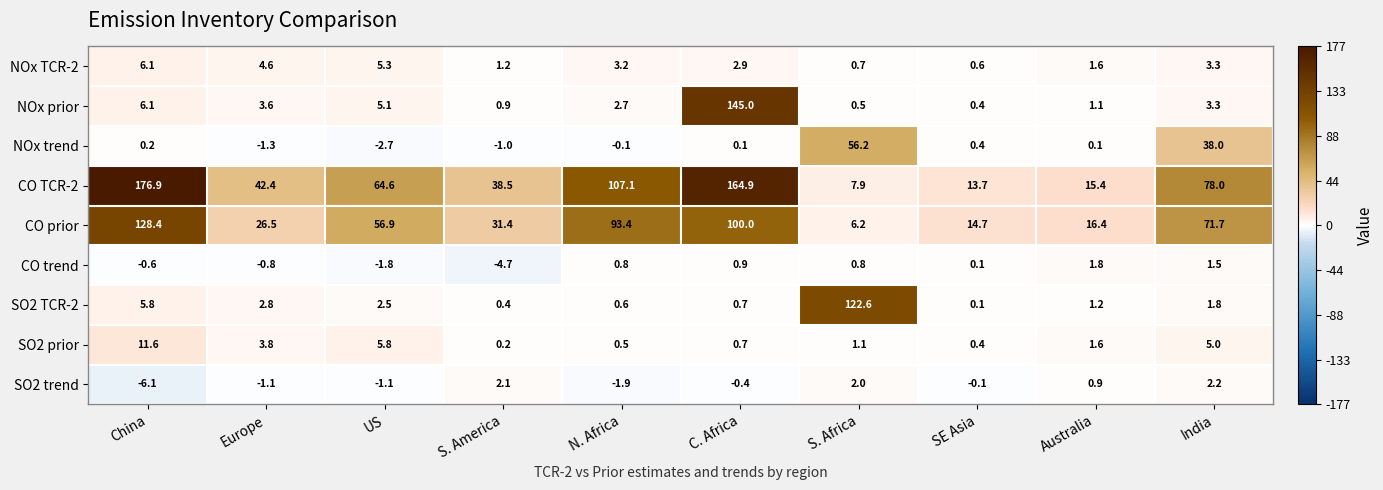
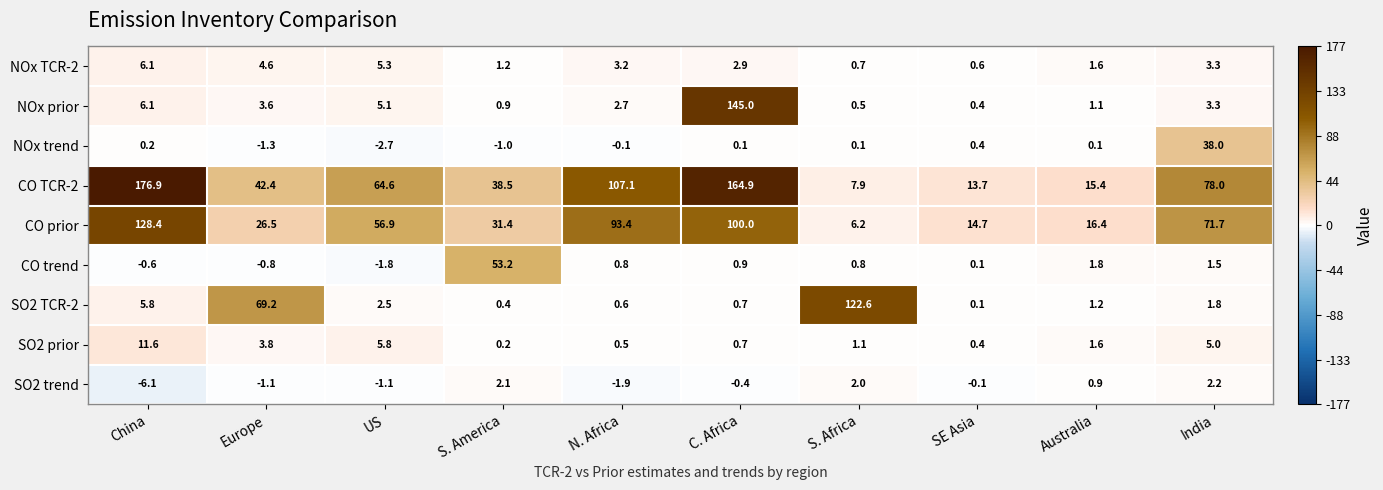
NOx trend, S. Africa: 56.2 -> 0.1
CO trend, S. America: -4.7 -> 53.2
SO2 TCR-2, Europe: 2.8 -> 69.2
